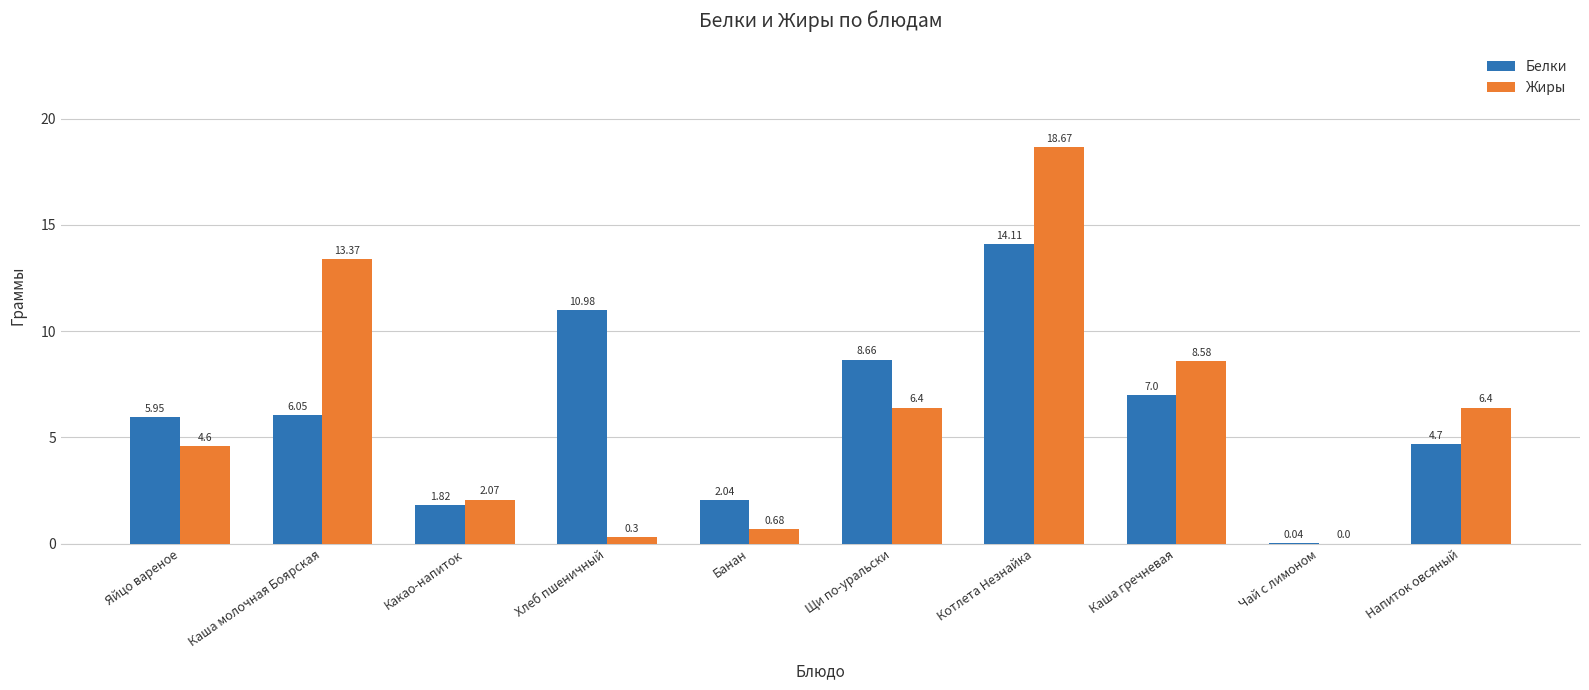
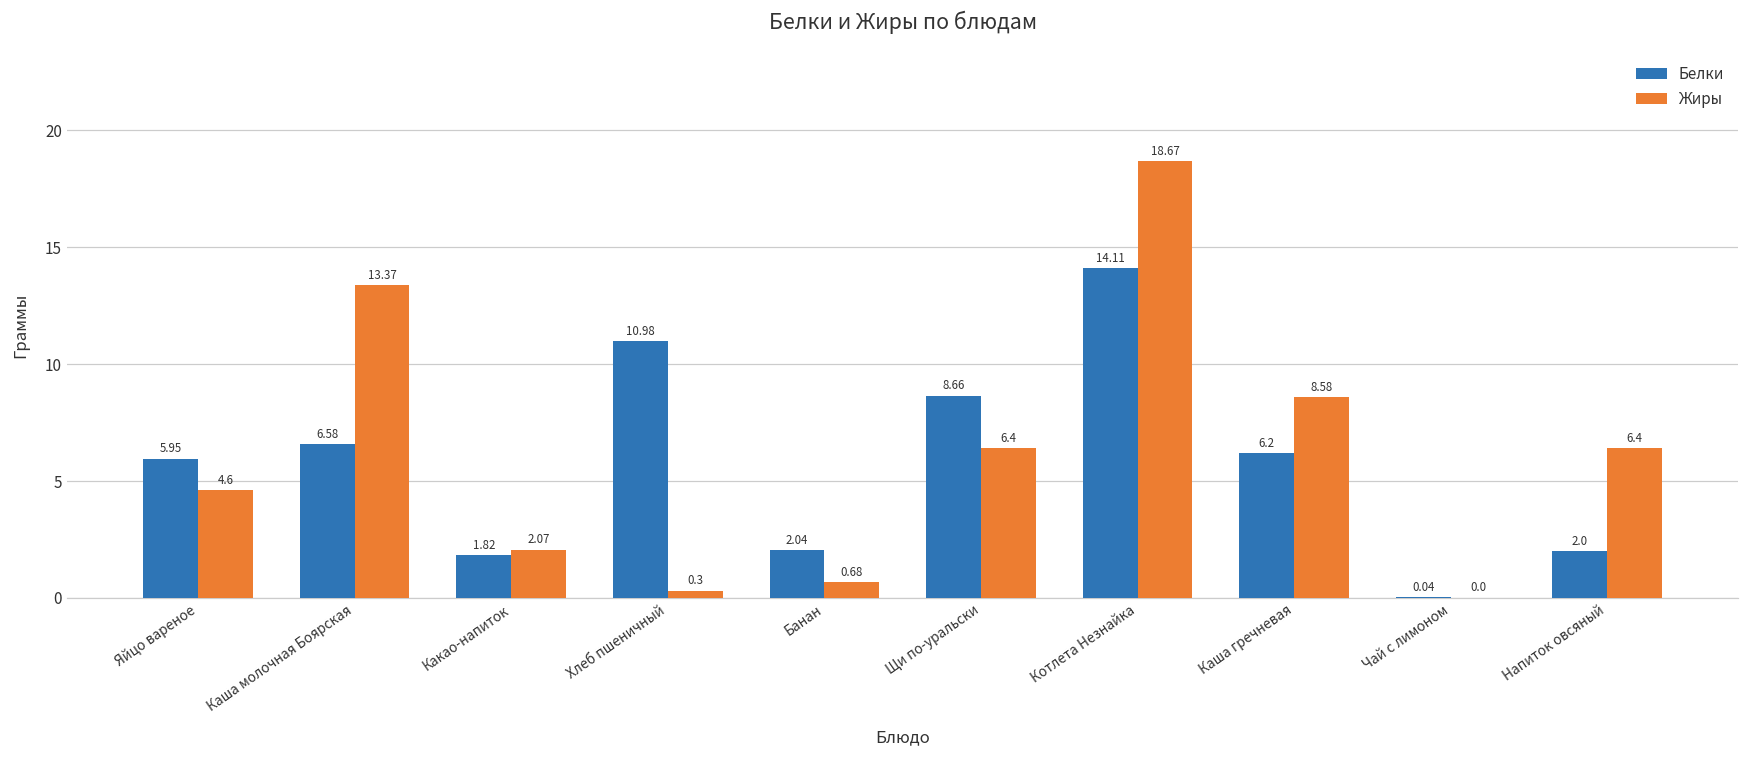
Белки, Каша молочная Боярская: 6.05 -> 6.58
Белки, Каша гречневая: 7.0 -> 6.2
Белки, Напиток овсяный: 4.7 -> 2.0
